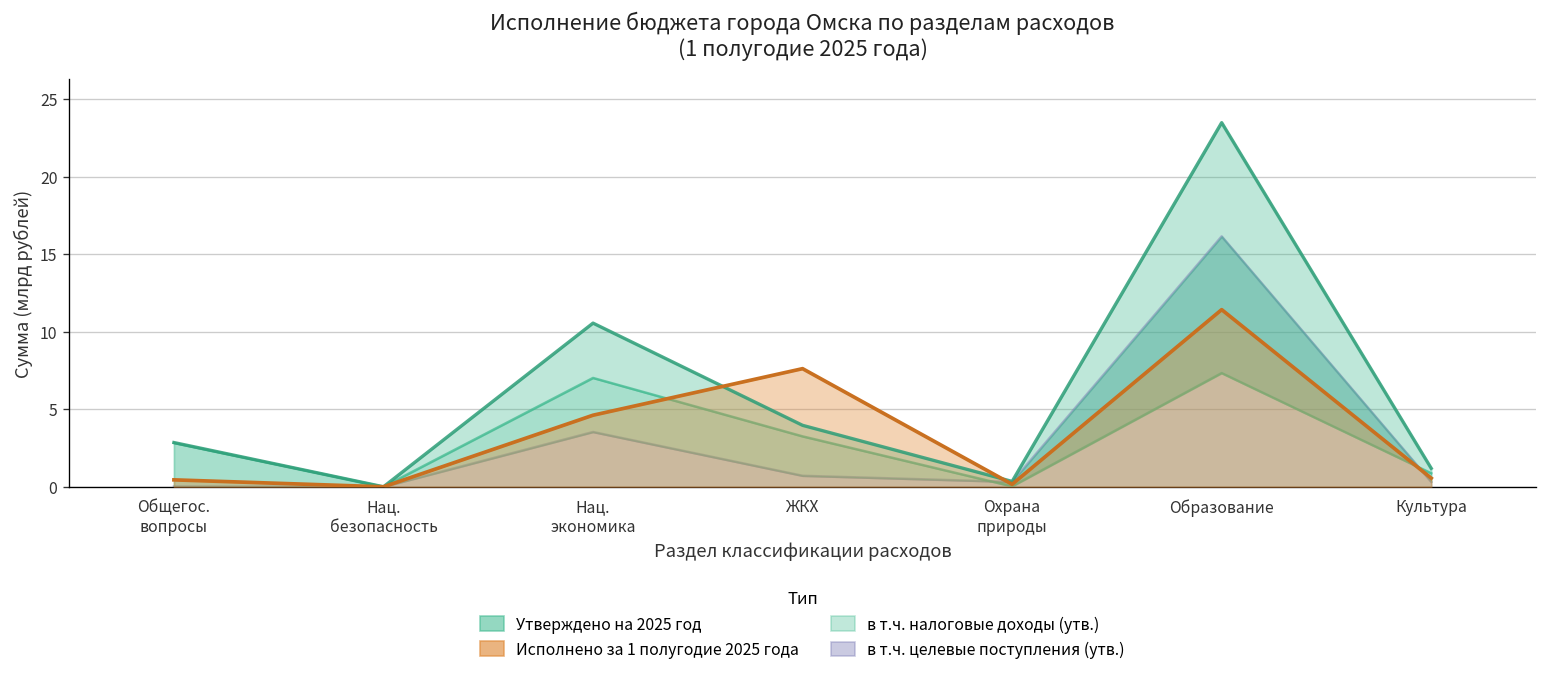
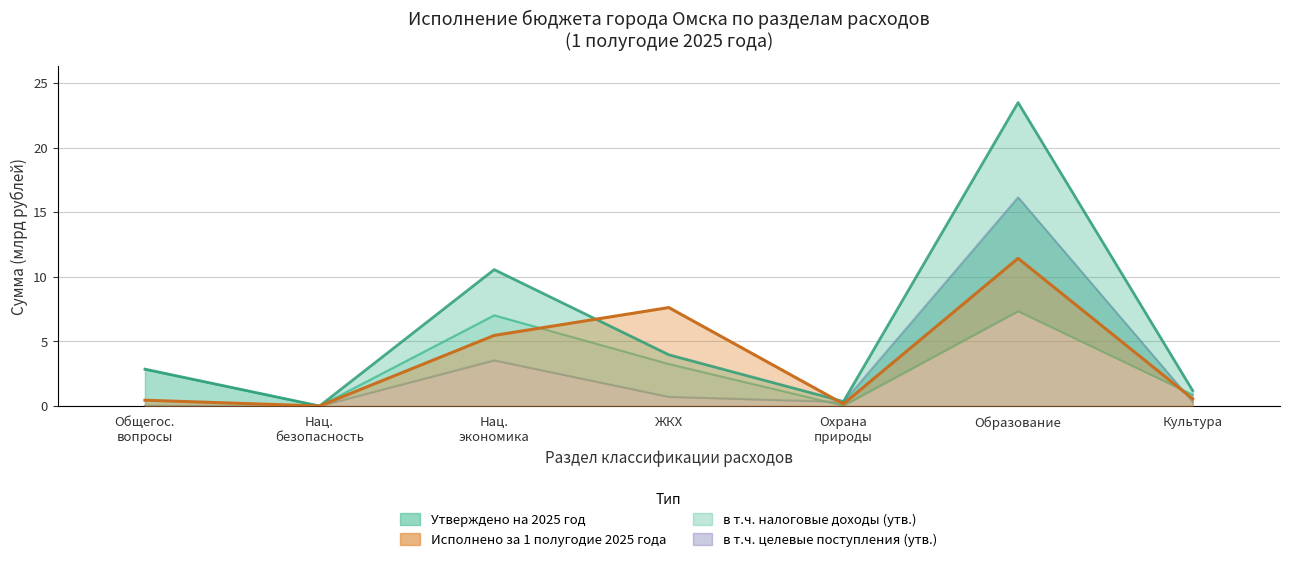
Исполнено за 1 полугодие 2025 года, Нац. экономика: 4.6 -> 5.5
